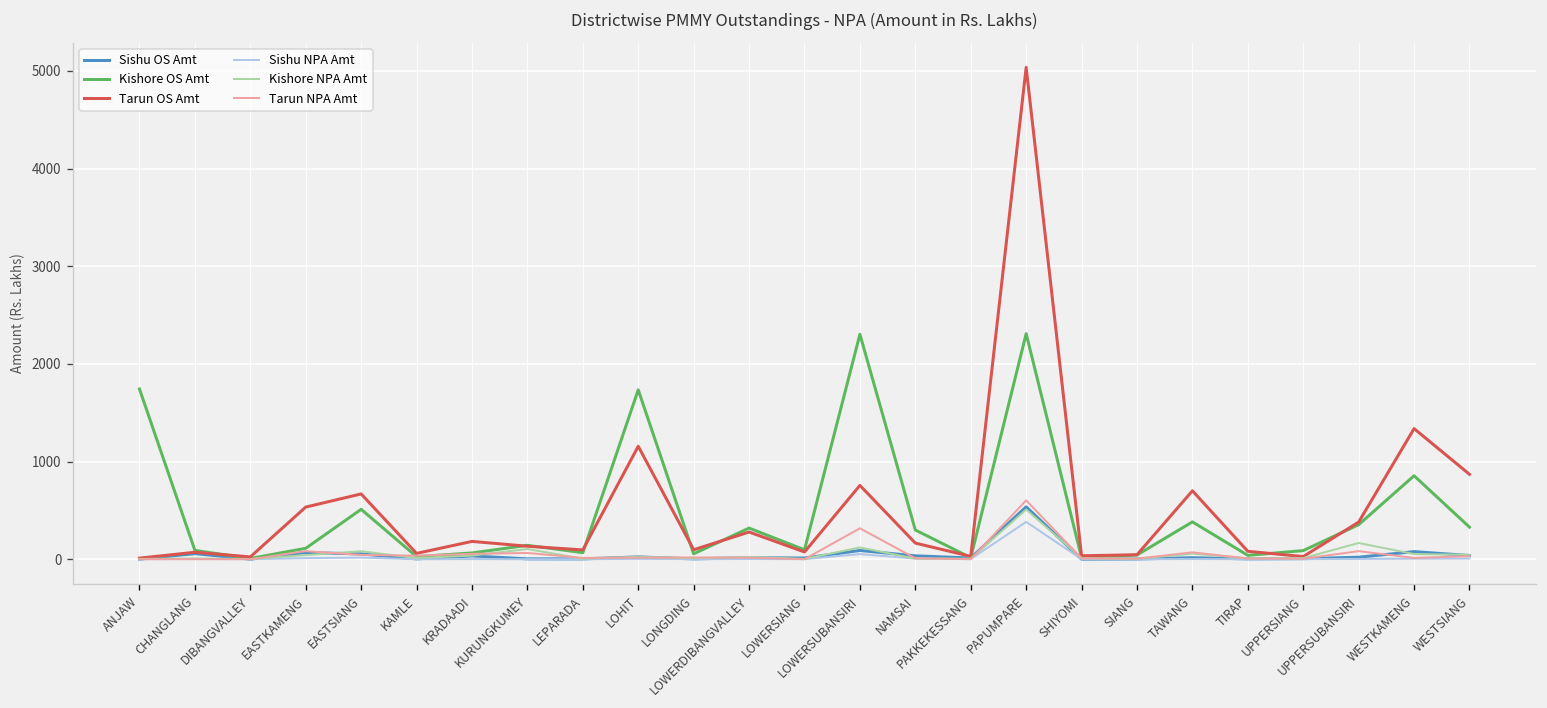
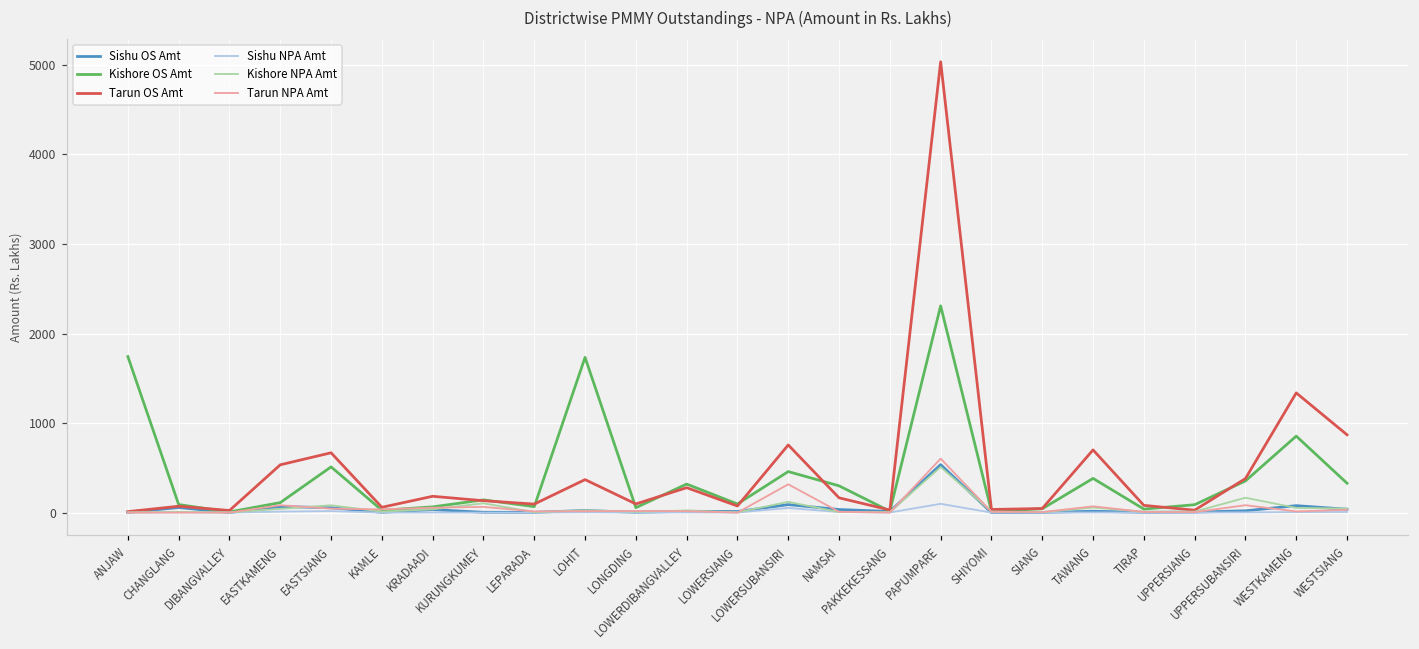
Tarun OS Amt, LOHIT: 1200 -> 400
Kishore OS Amt, LOWERSUBANSIRI: 2300 -> 500
Sishu NPA Amt, PAPUMPARE: 400 -> 100
